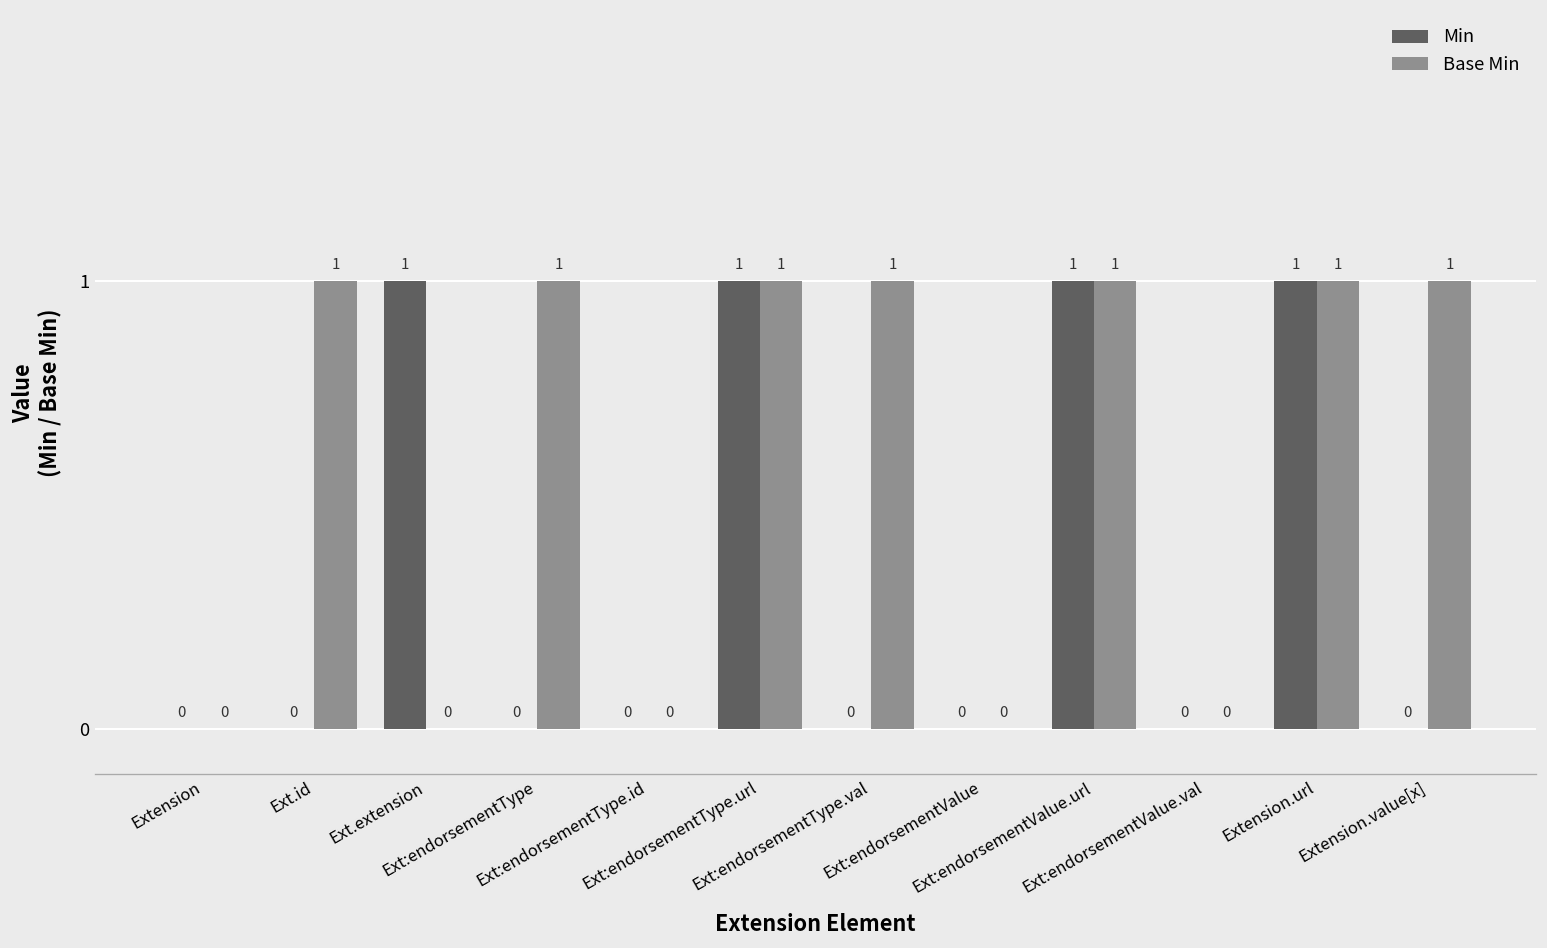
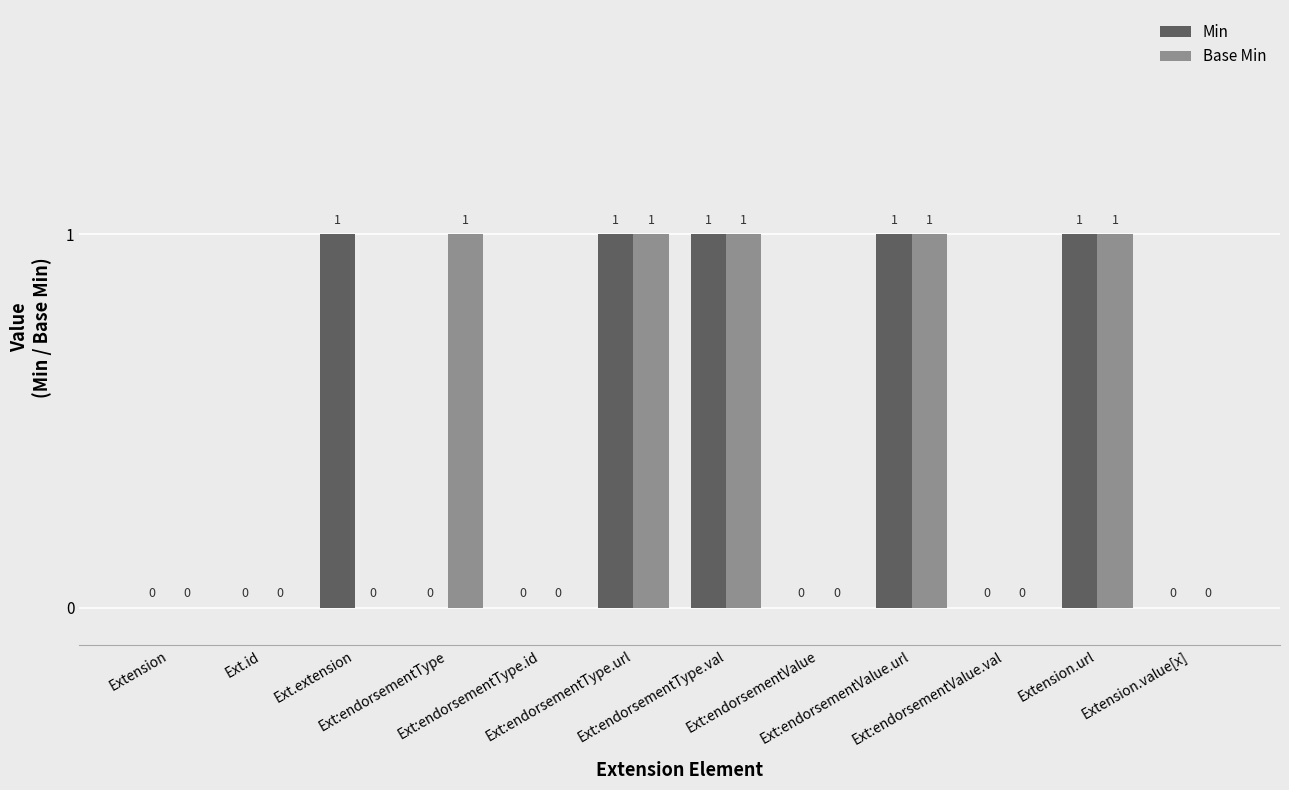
Base Min, Ext.id: 1 -> 0
Min, Ext:endorsementType.val: 0 -> 1
Base Min, Extension.value[x]: 1 -> 0
